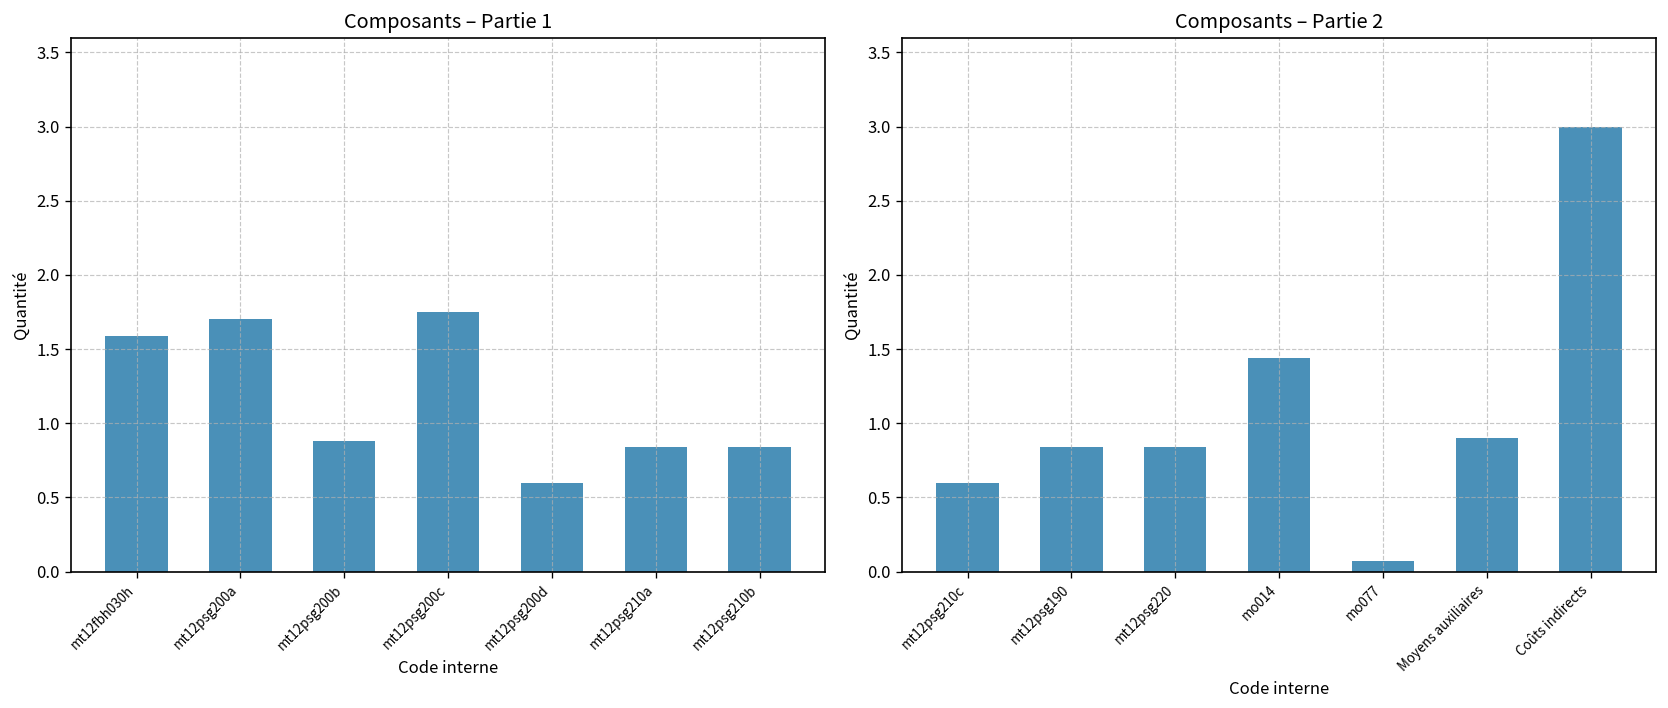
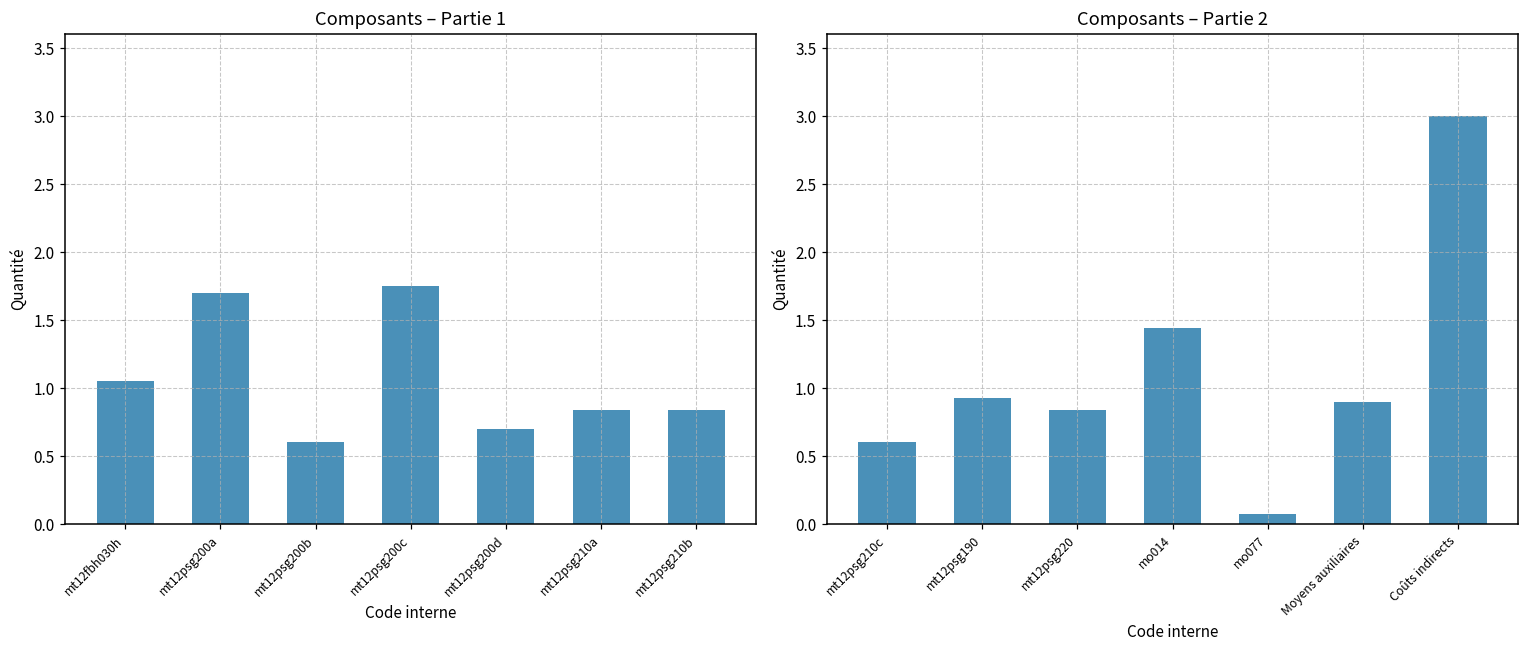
Composants – Partie 1, mt12fbh030h: 1.59 -> 1.05
Composants – Partie 1, mt12psg200b: 0.88 -> 0.61
Composants – Partie 1, mt12psg200d: 0.6 -> 0.7
Composants – Partie 2, mt12psg190: 0.84 -> 0.93
